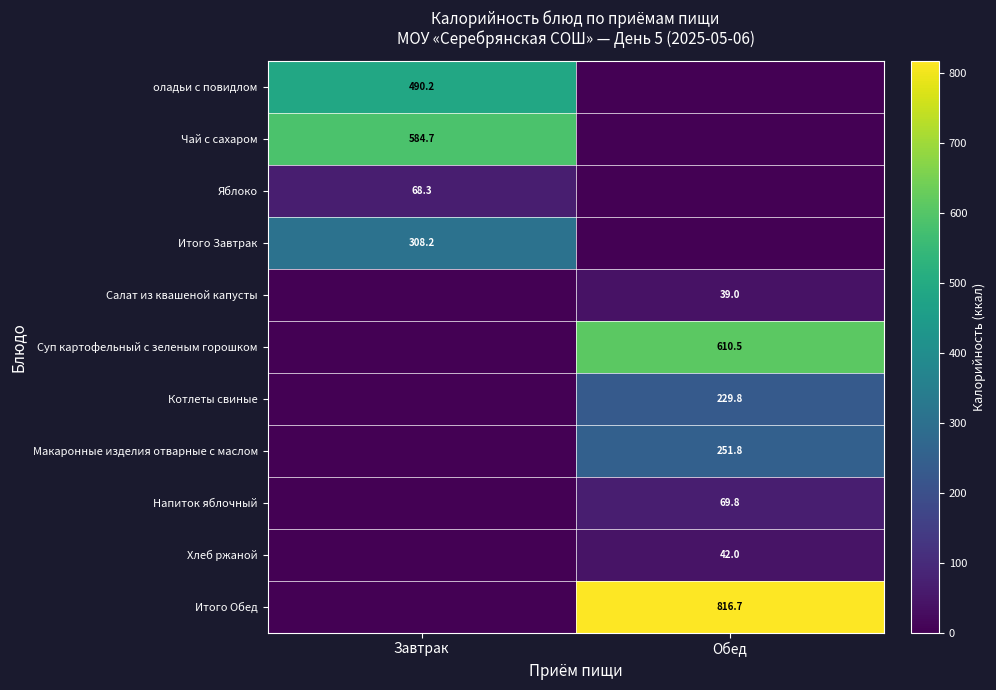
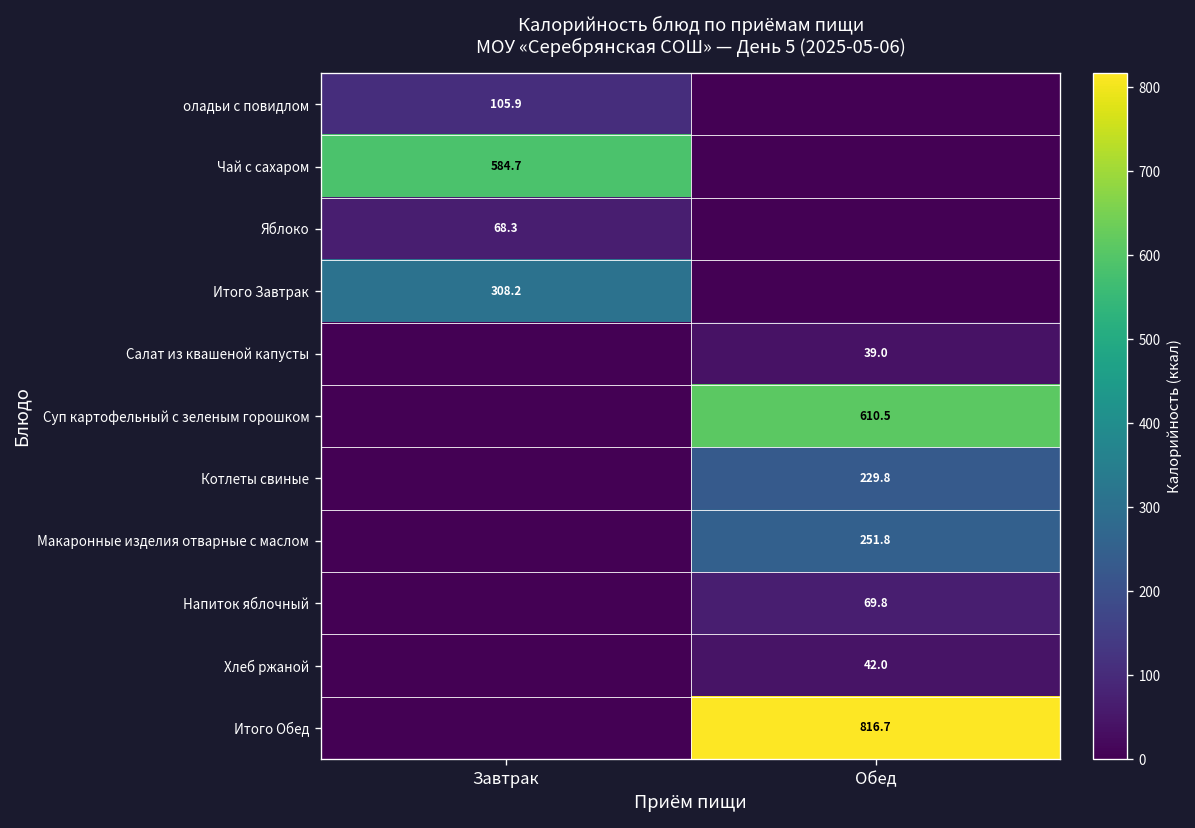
оладьи с повидлом, Завтрак: 490.2 -> 105.9
